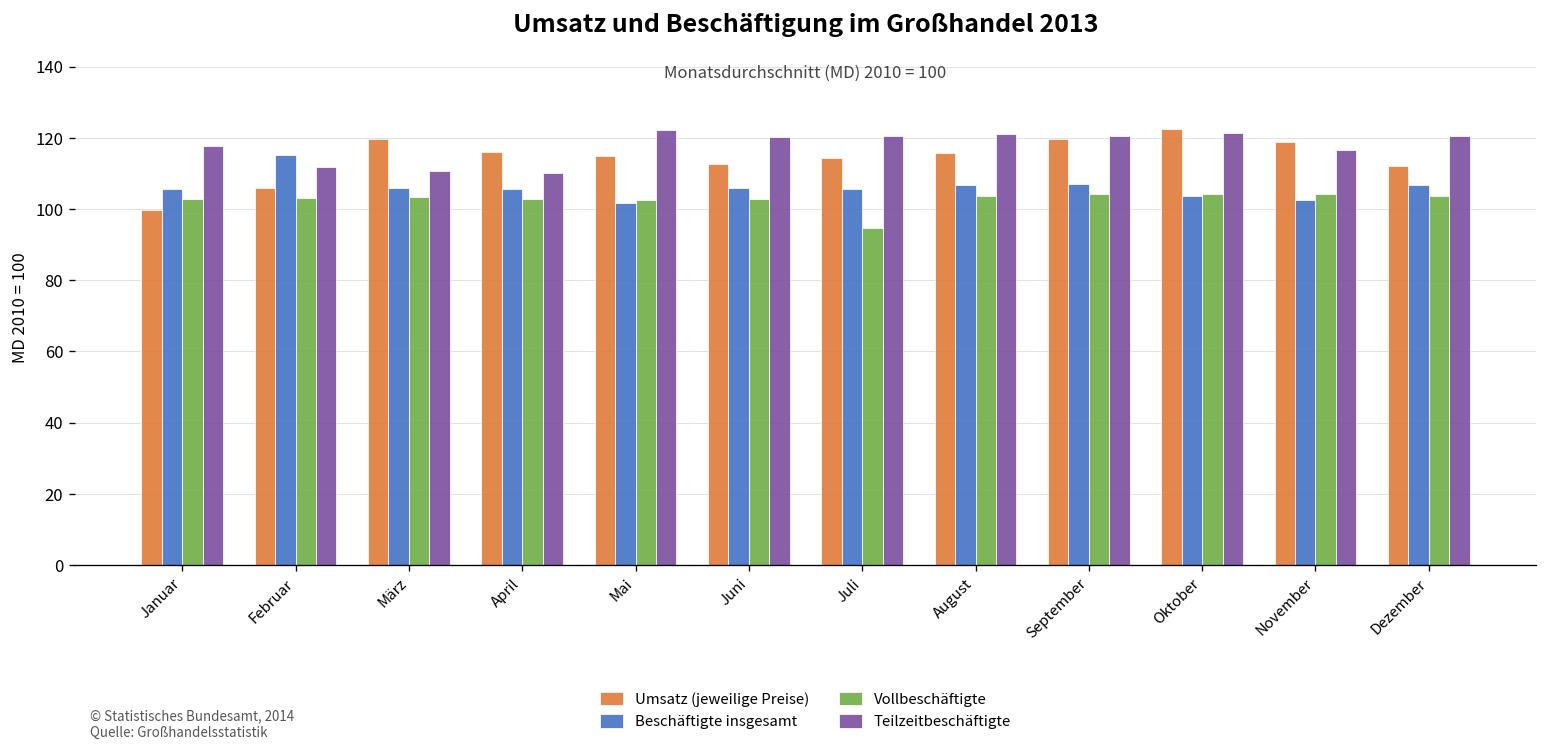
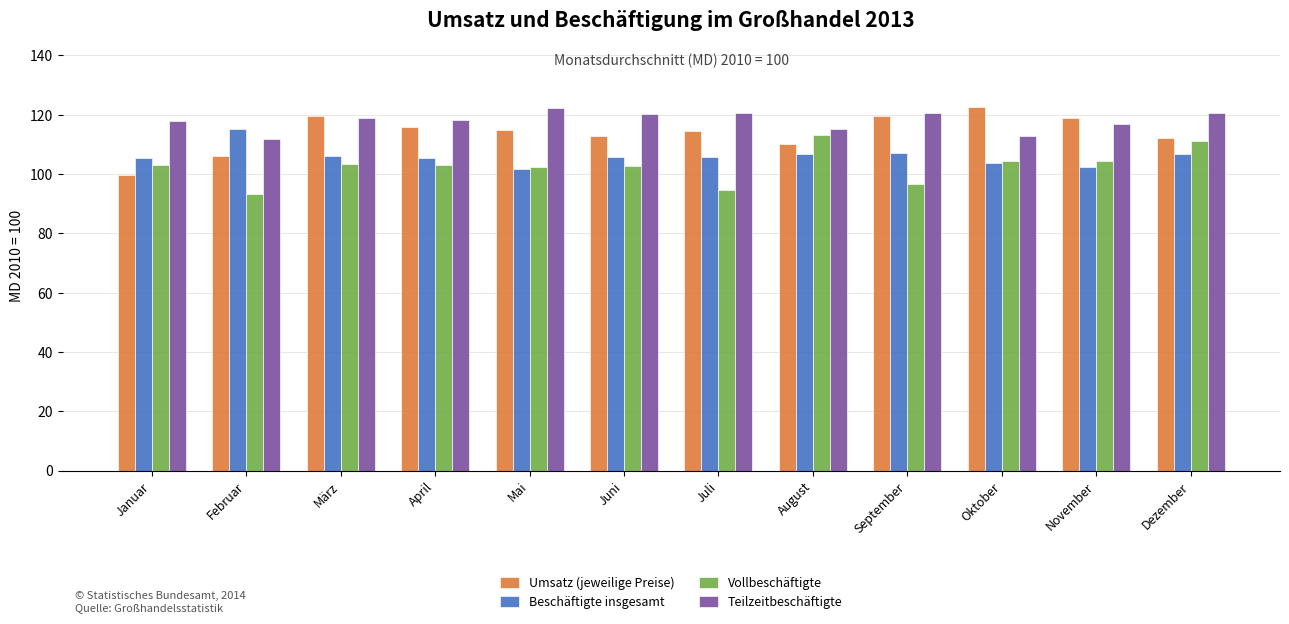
Vollbeschäftigte, Februar: 103 -> 93
Teilzeitbeschäftigte, März: 111 -> 119
Teilzeitbeschäftigte, April: 110 -> 118
Umsatz (jeweilige Preise), August: 116 -> 110
Vollbeschäftigte, August: 104 -> 113
Teilzeitbeschäftigte, August: 121 -> 115
Vollbeschäftigte, September: 104 -> 97
Teilzeitbeschäftigte, Oktober: 121 -> 113
Vollbeschäftigte, Dezember: 104 -> 111
